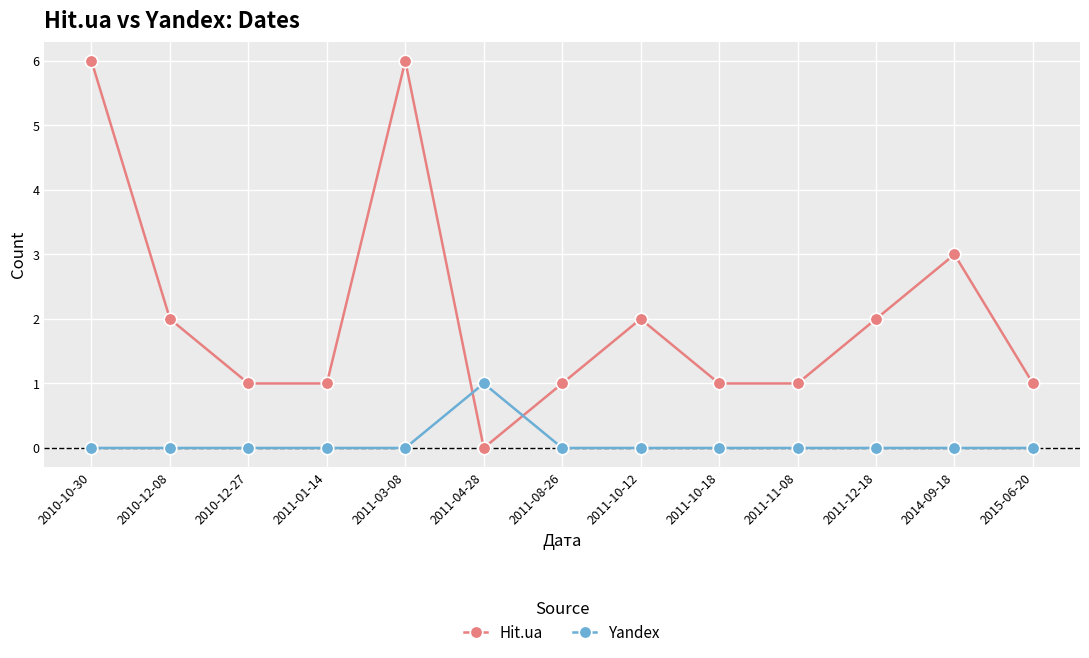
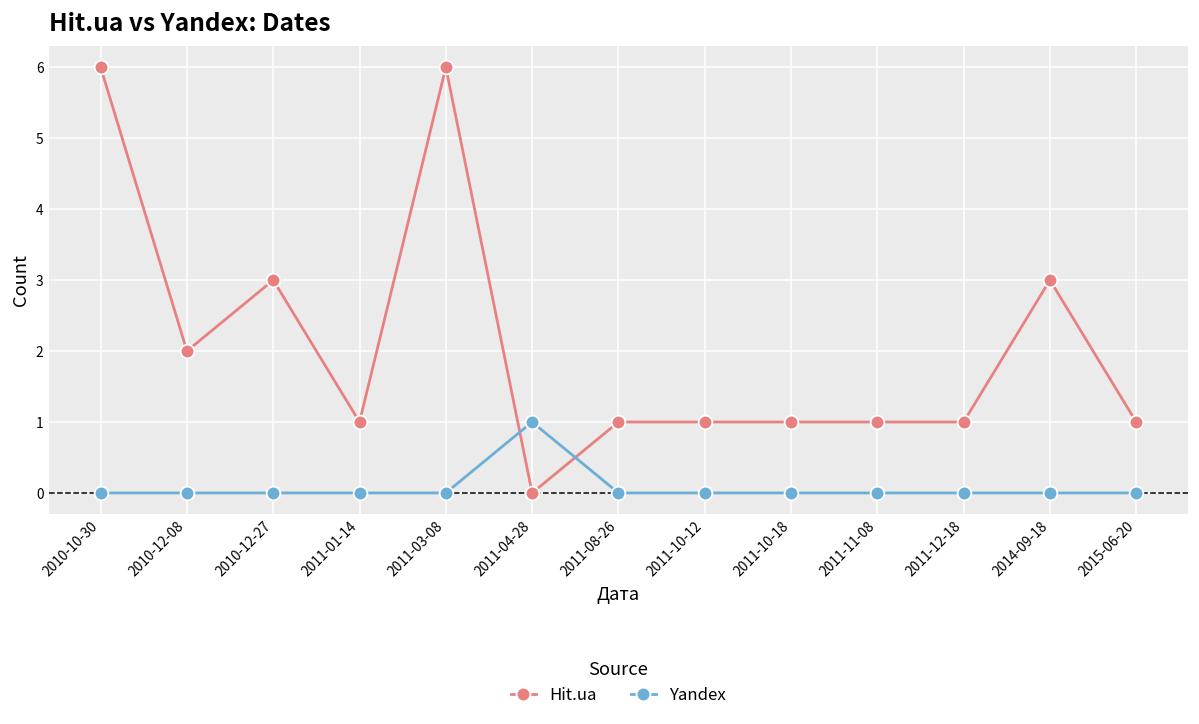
Hit.ua, 2010-12-27: 1 -> 3
Hit.ua, 2011-10-12: 2 -> 1
Hit.ua, 2011-12-18: 2 -> 1
